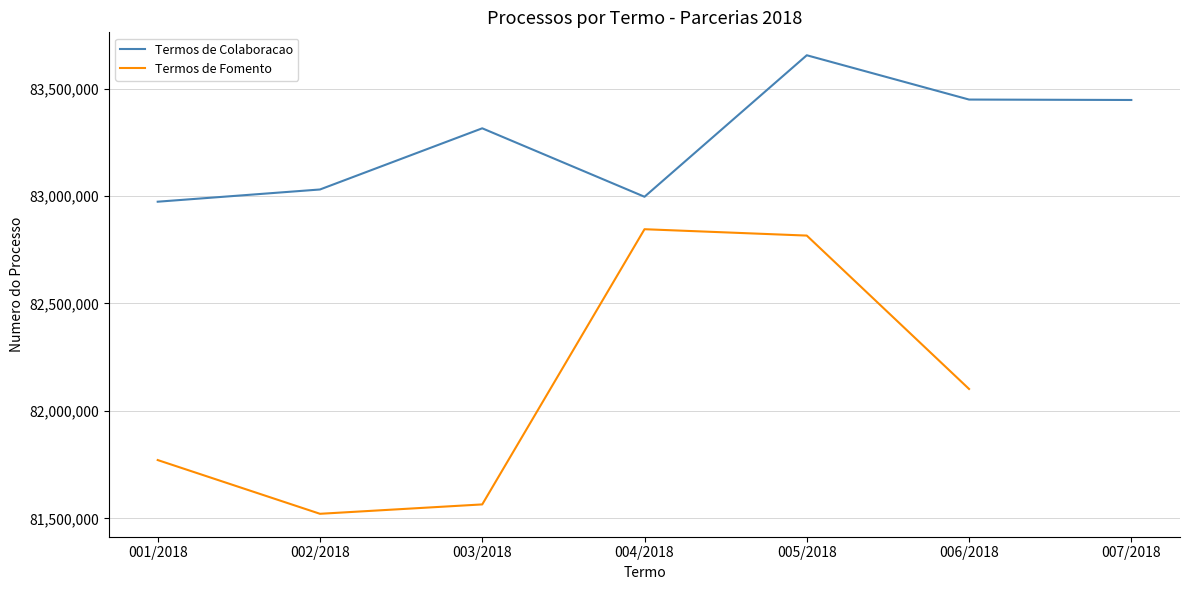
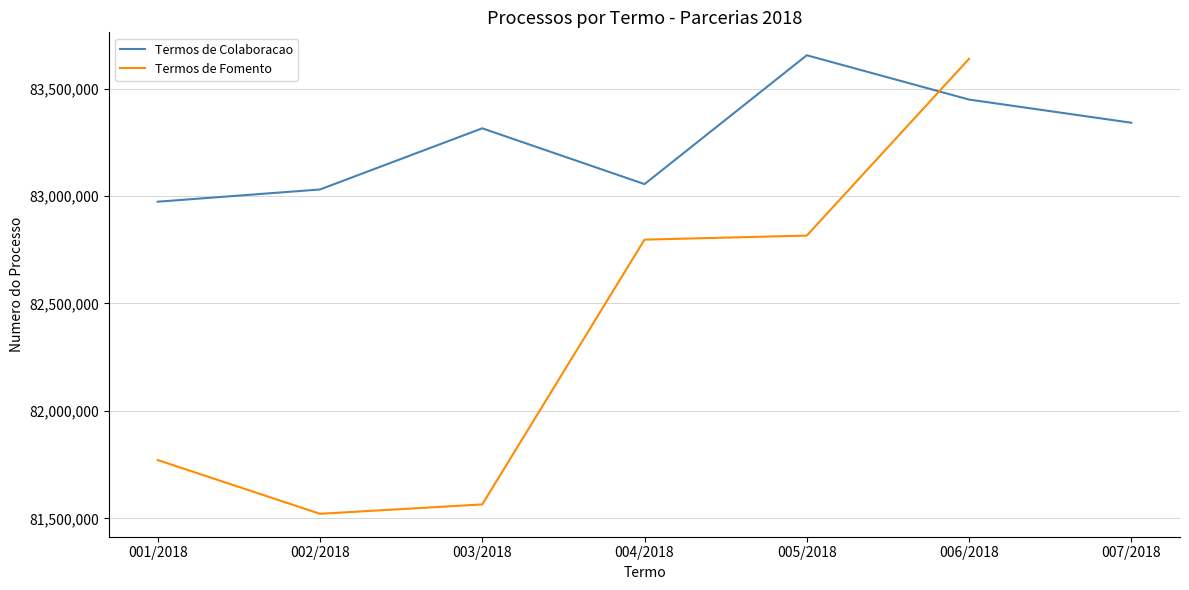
Termos de Colaboracao, 004/2018: 83,000,000 -> 83,060,000
Termos de Fomento, 004/2018: 82,850,000 -> 82,800,000
Termos de Fomento, 006/2018: 82,100,000 -> 83,640,000
Termos de Colaboracao, 007/2018: 83,450,000 -> 83,340,000
